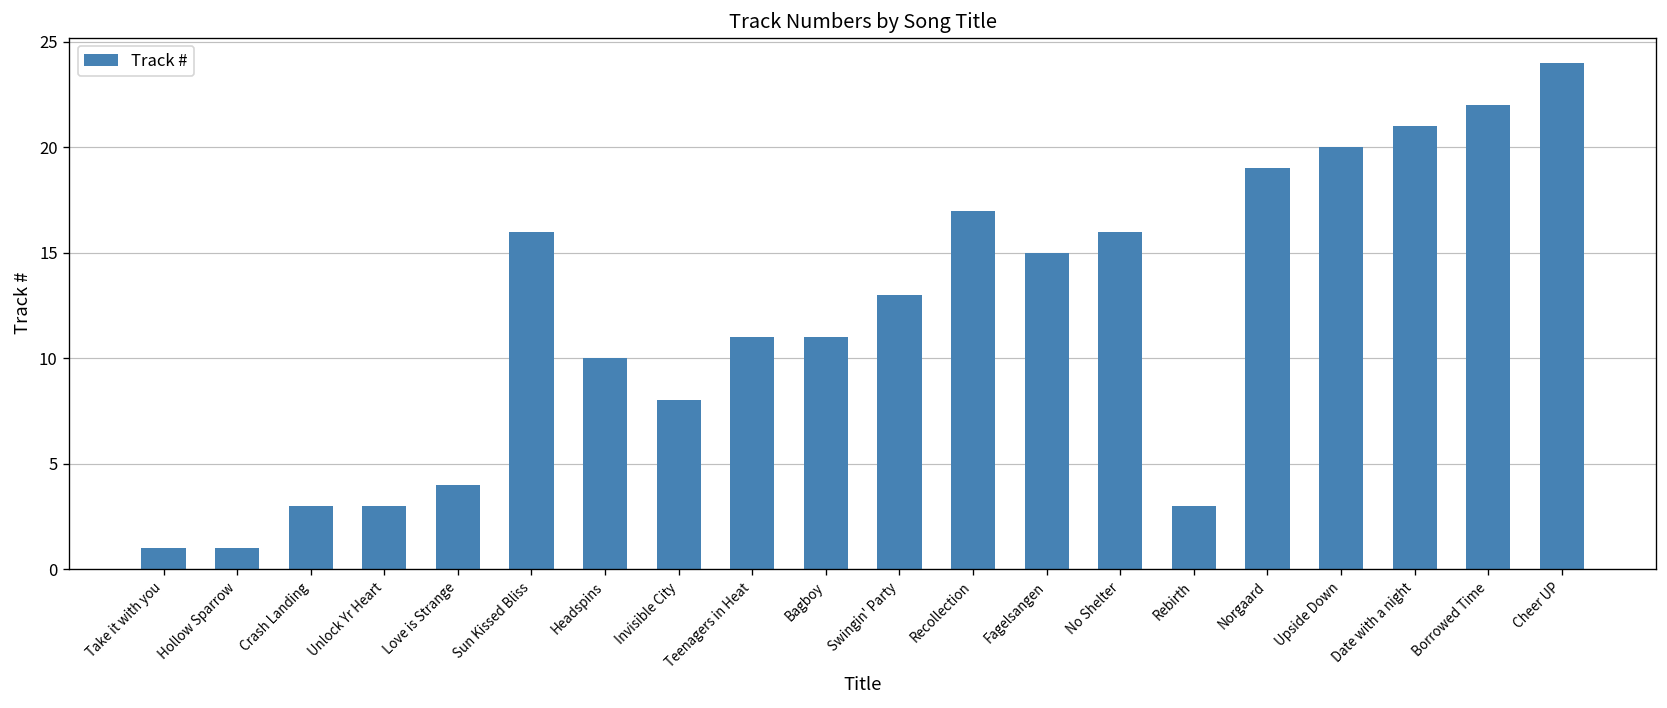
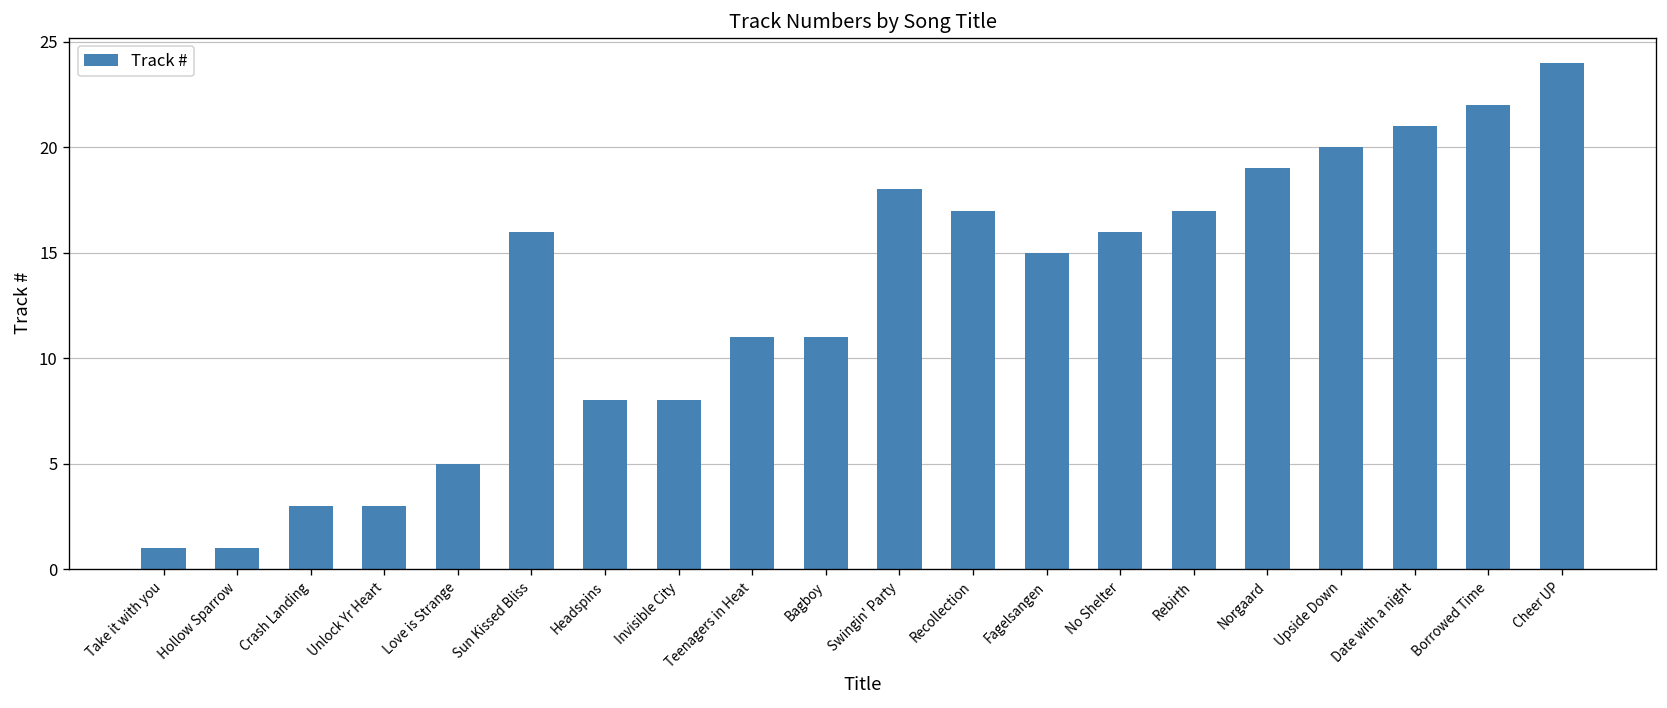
Love is Strange: 4 -> 5
Headspins: 10 -> 8
Swingin' Party: 13 -> 18
Rebirth: 3 -> 17
